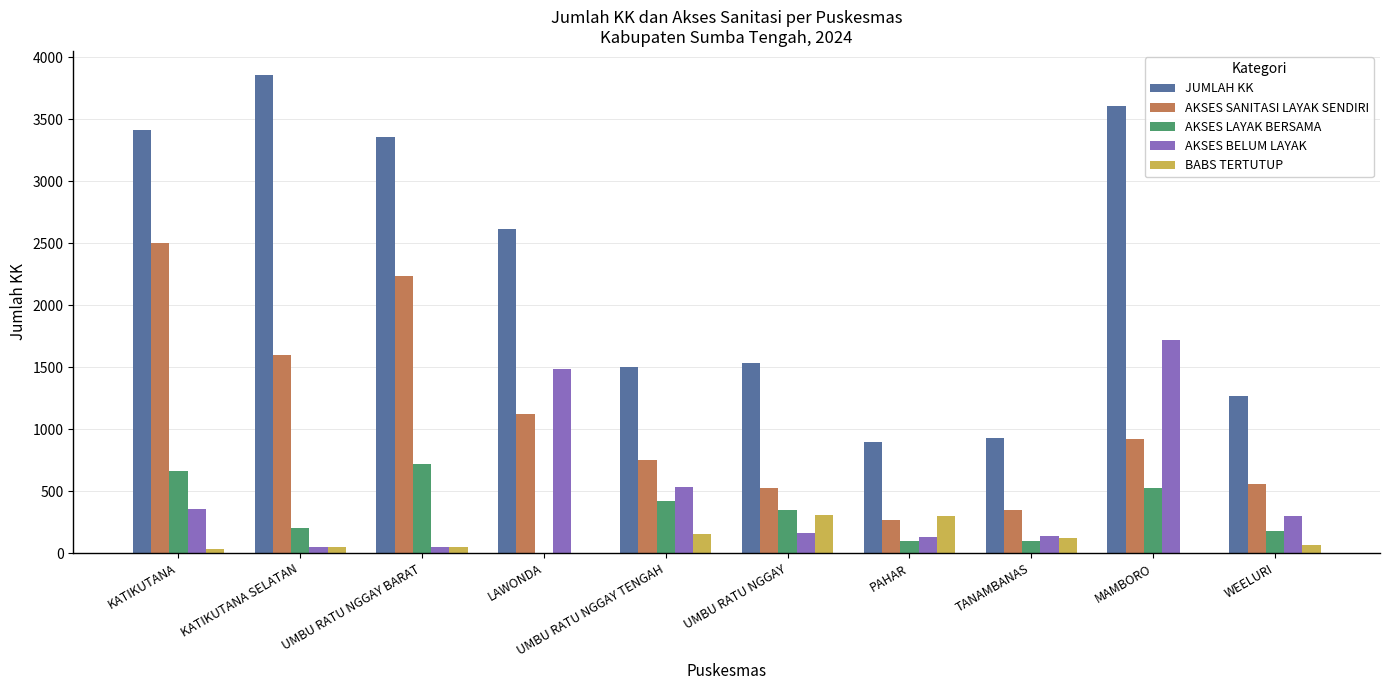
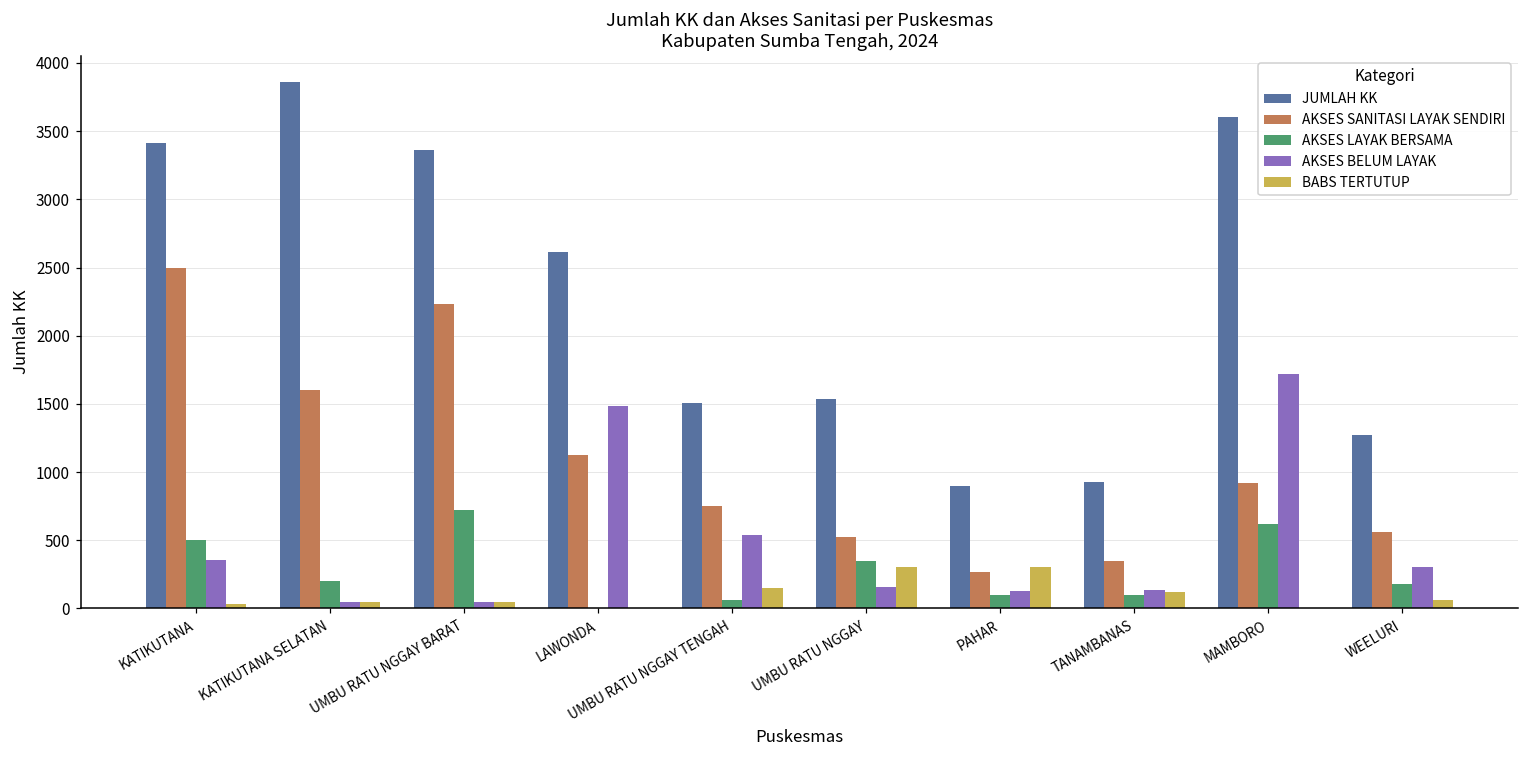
AKSES LAYAK BERSAMA, KATIKUTANA: 670 -> 500
AKSES LAYAK BERSAMA, UMBU RATU NGGAY TENGAH: 420 -> 60
AKSES LAYAK BERSAMA, MAMBORO: 530 -> 620
